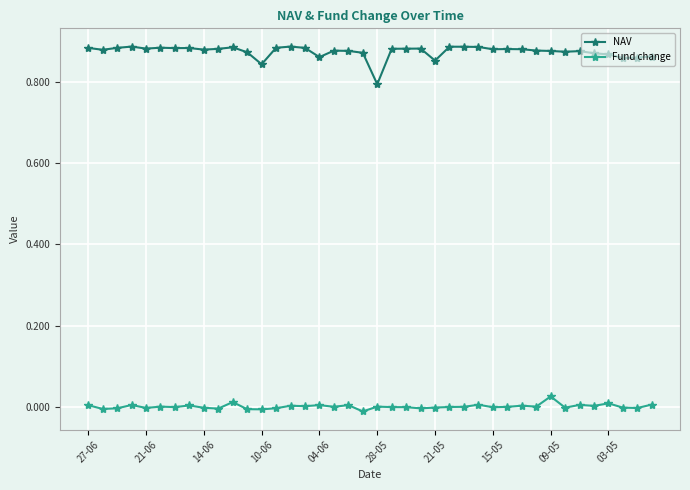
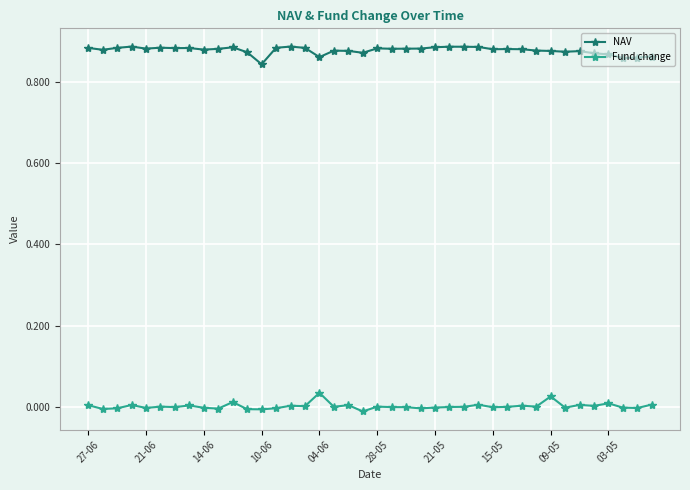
Fund change, 04-06: 0.00 -> 0.04
NAV, 28-05: 0.79 -> 0.88
NAV, 21-05: 0.85 -> 0.89
